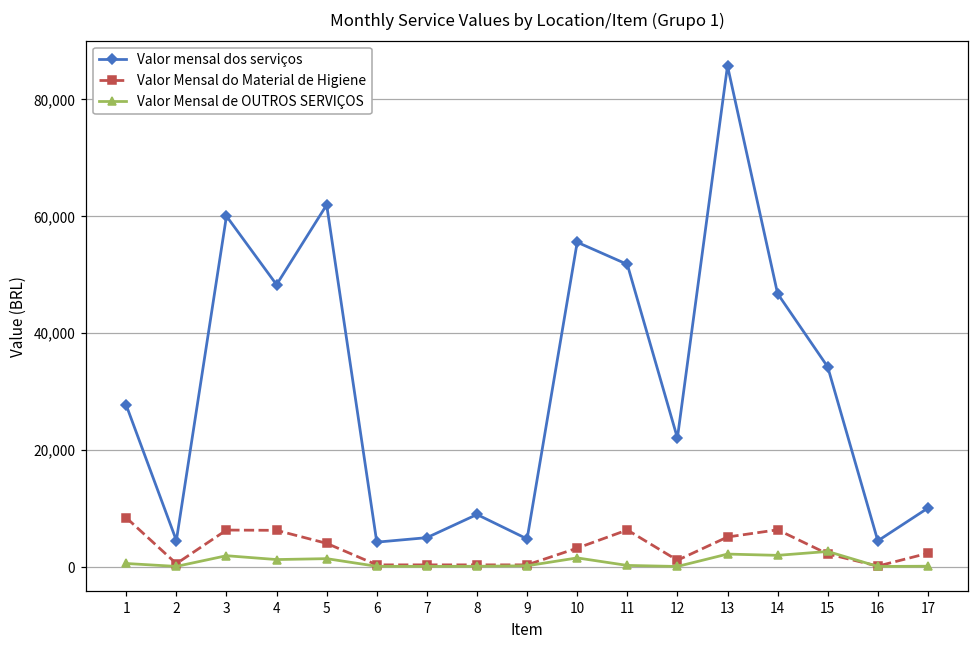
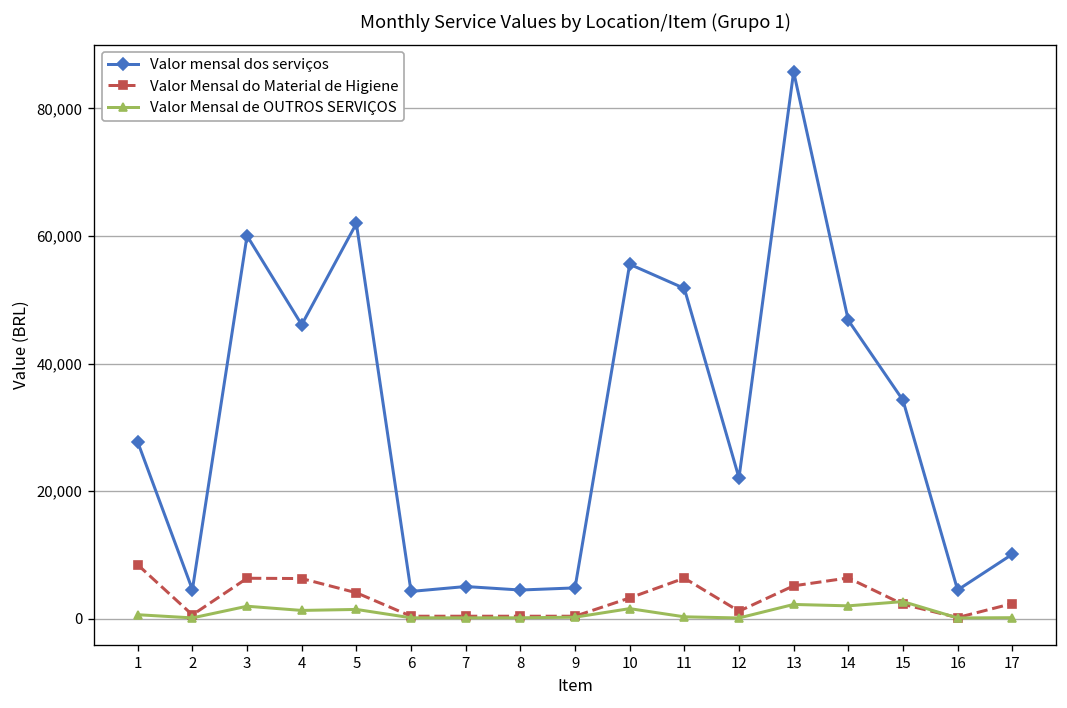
Valor mensal dos serviços, 4: 48,000 -> 46,000
Valor mensal dos serviços, 8: 9,000 -> 5,000
